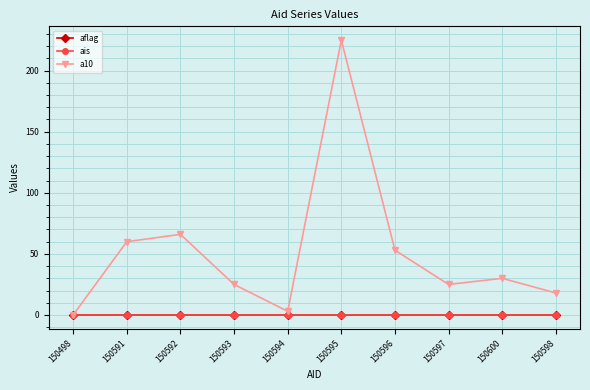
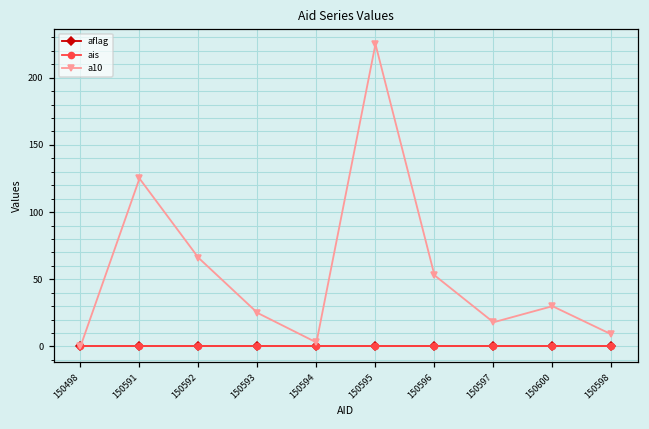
a10, 150591: 60 -> 125
a10, 150597: 25 -> 18
a10, 150598: 18 -> 9
